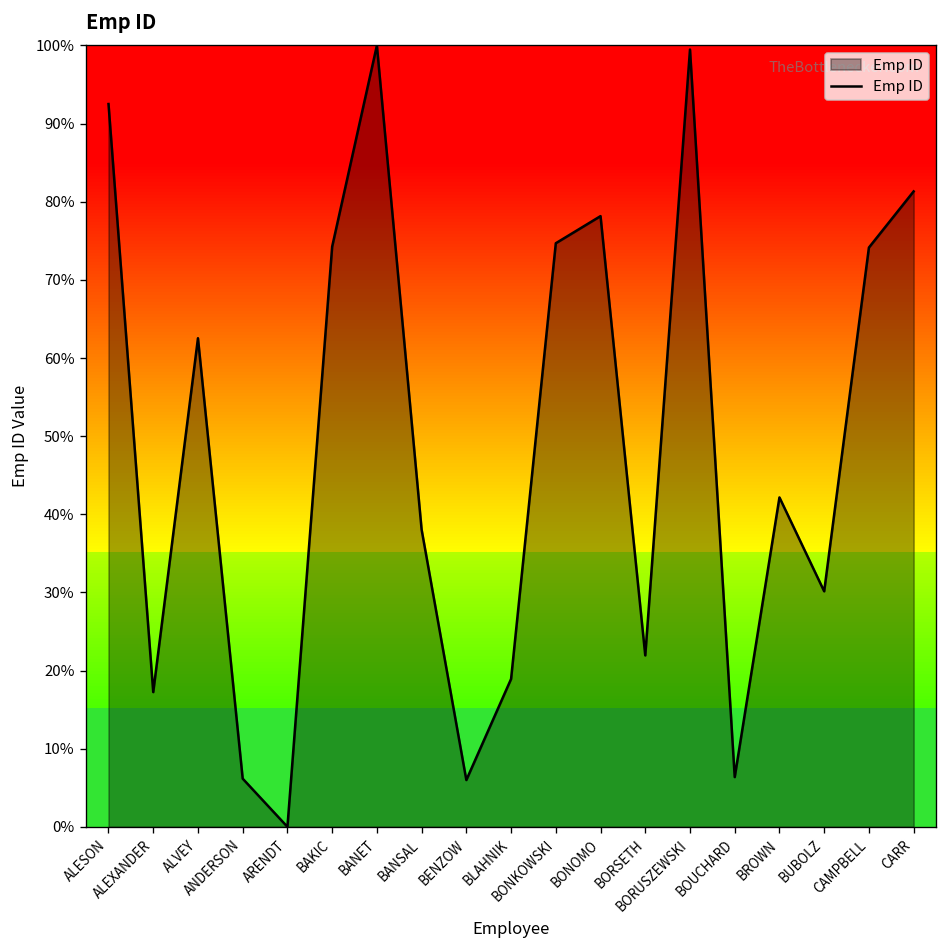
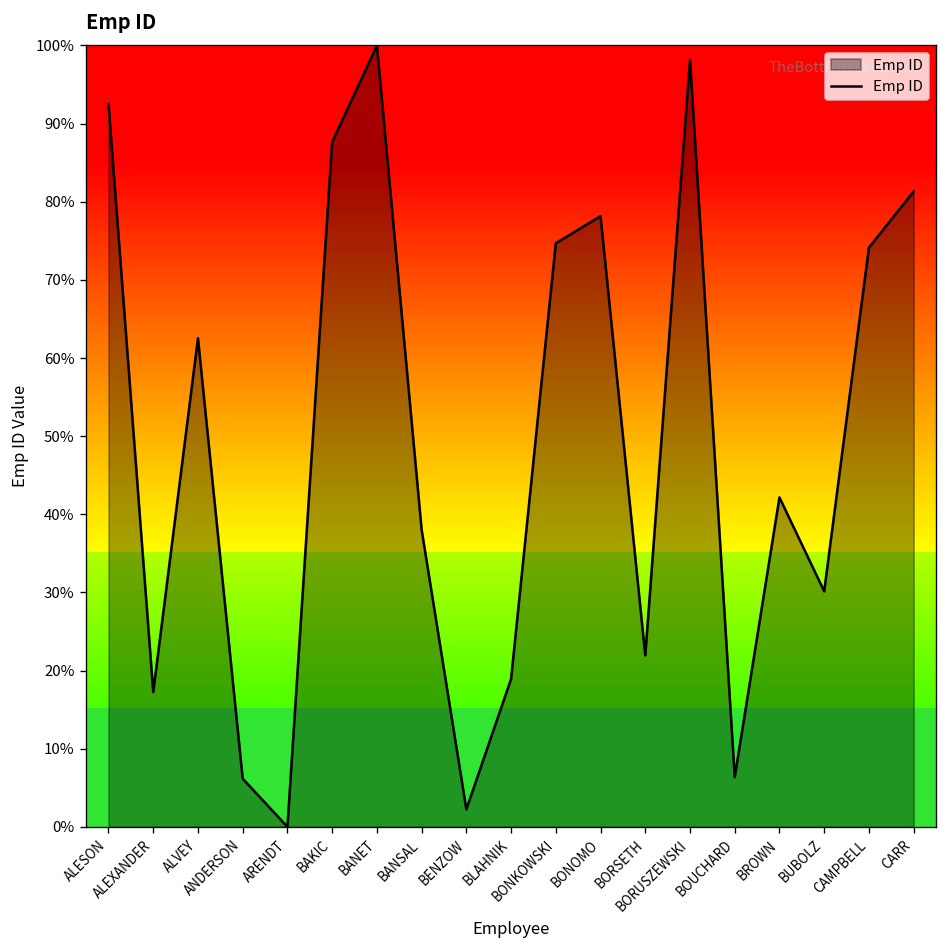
BAKIC: 74% -> 88%
BENZOW: 6% -> 2%
BORUSZEWSKI: 99% -> 98%
